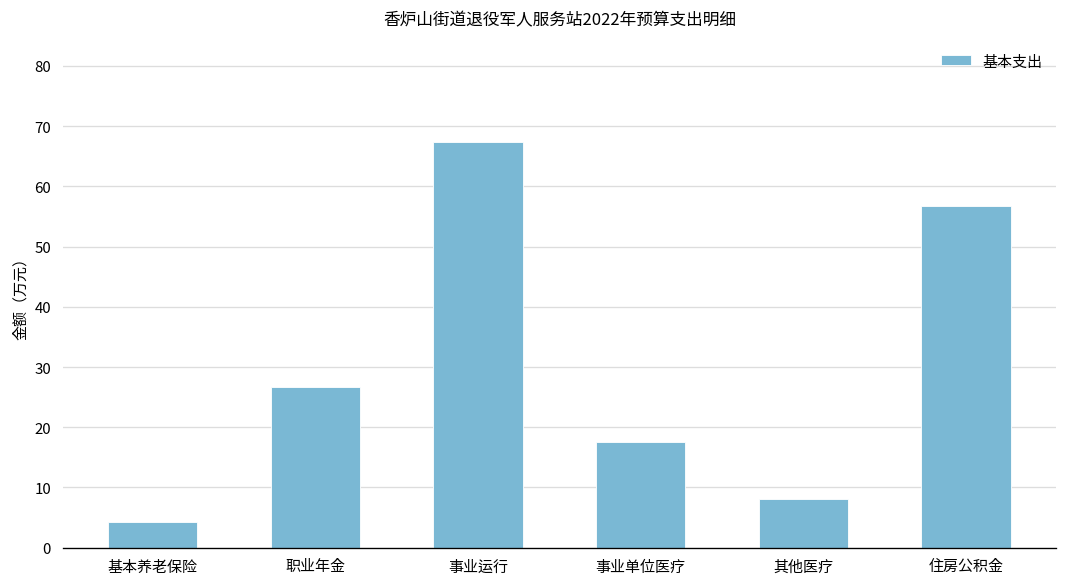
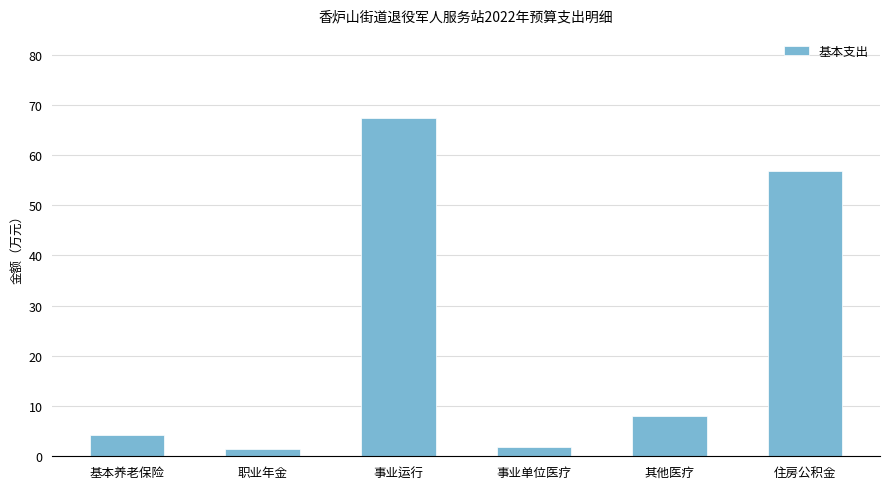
职业年金: 27 -> 1
事业单位医疗: 17 -> 2
